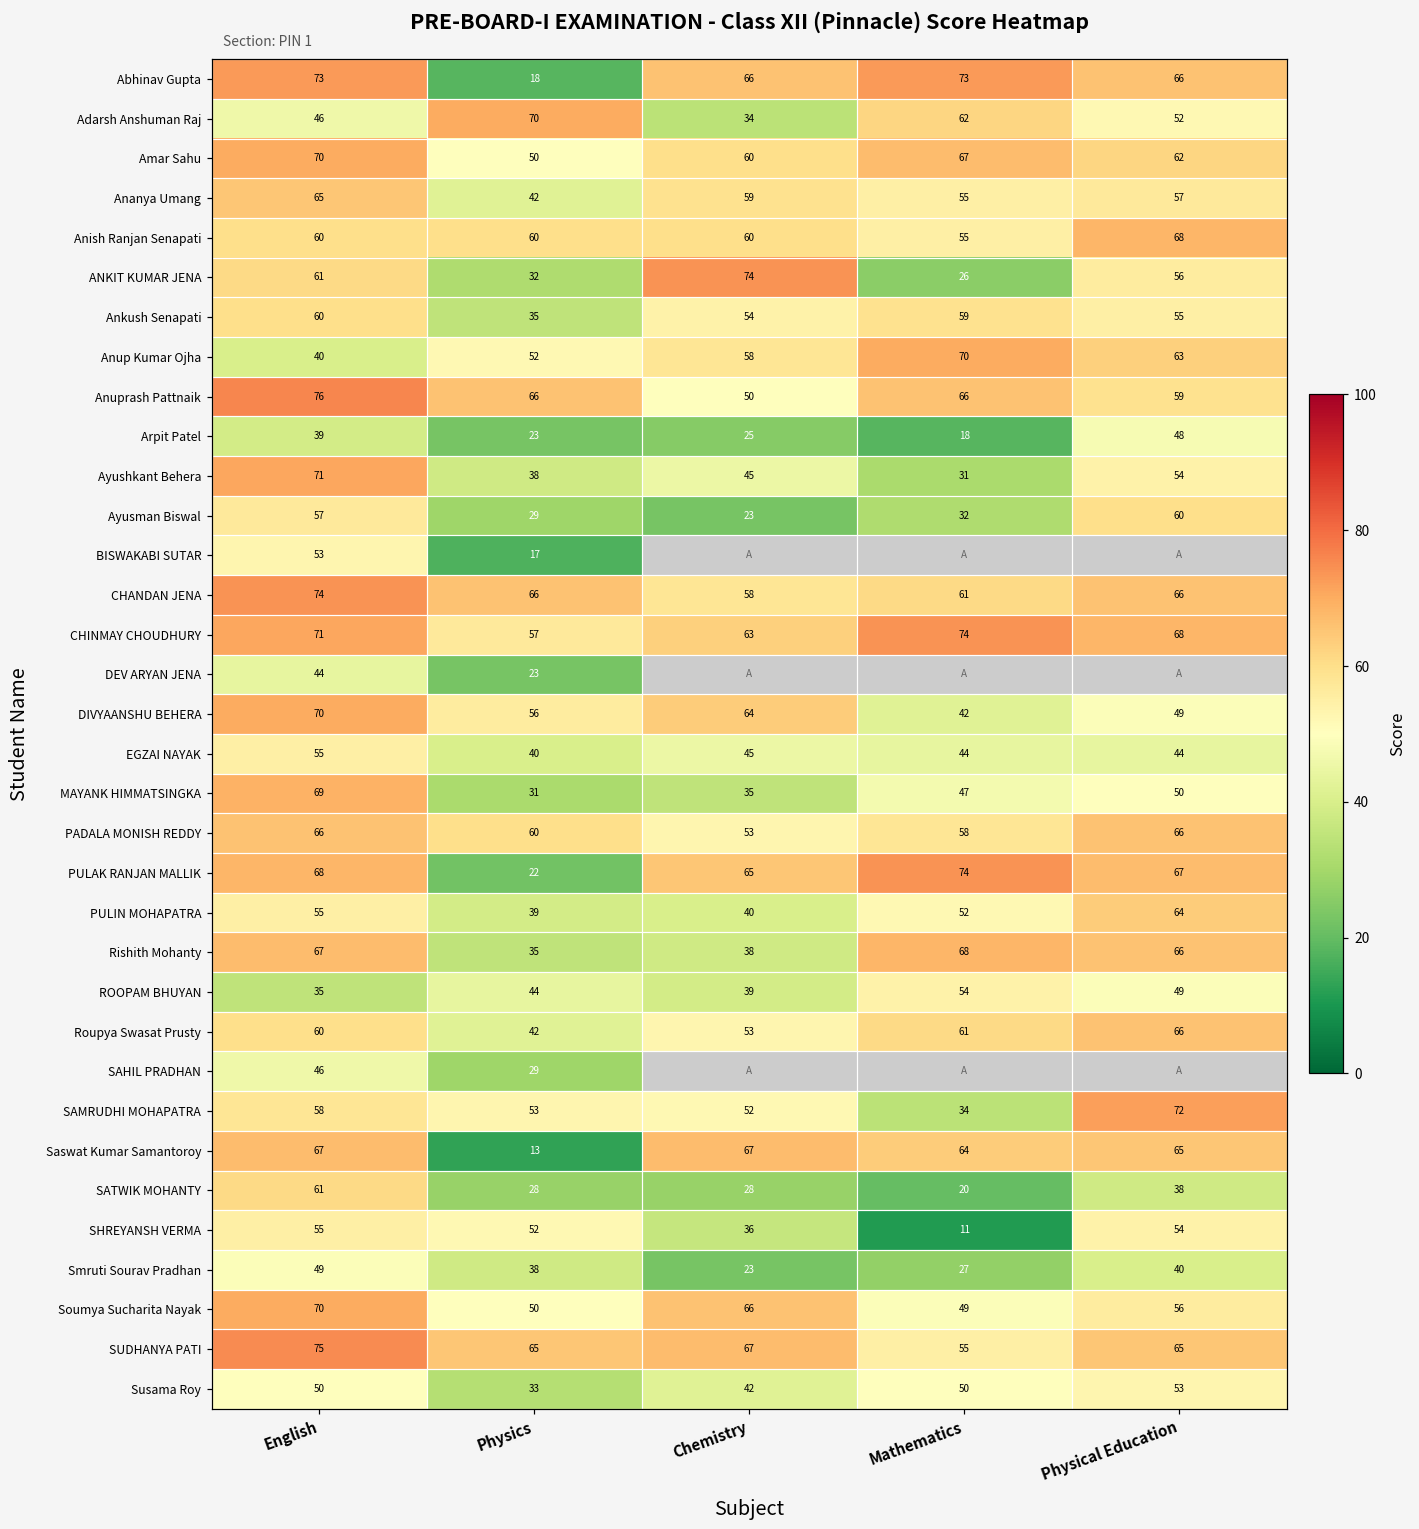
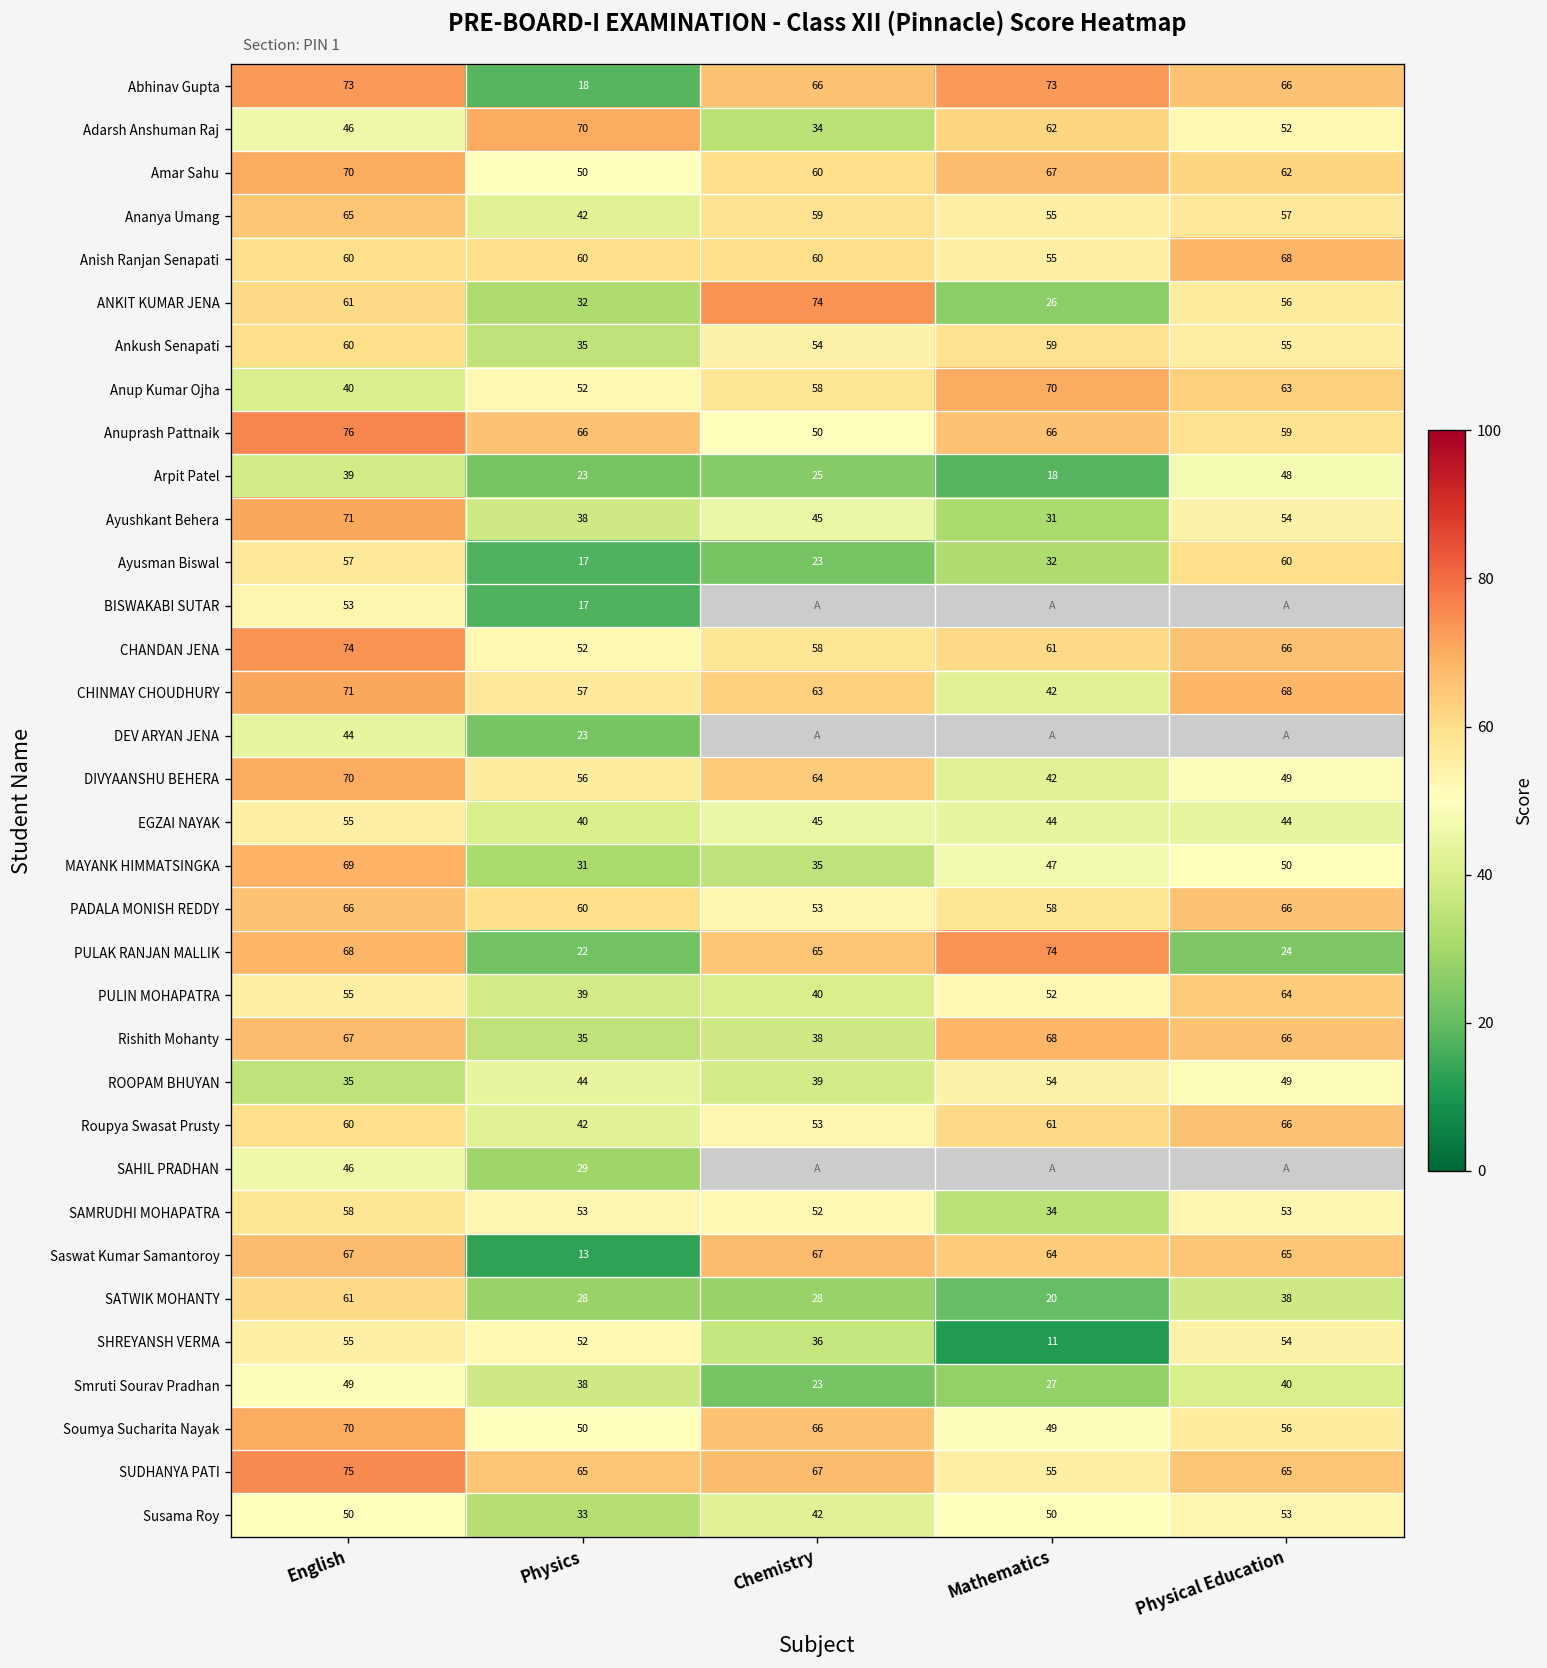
Ayusman Biswal, Physics: 29 -> 17
CHANDAN JENA, Physics: 66 -> 52
CHINMAY CHOUDHURY, Mathematics: 74 -> 42
PULAK RANJAN MALLIK, Physical Education: 67 -> 24
SAMRUDHI MOHAPATRA, Physical Education: 72 -> 53
